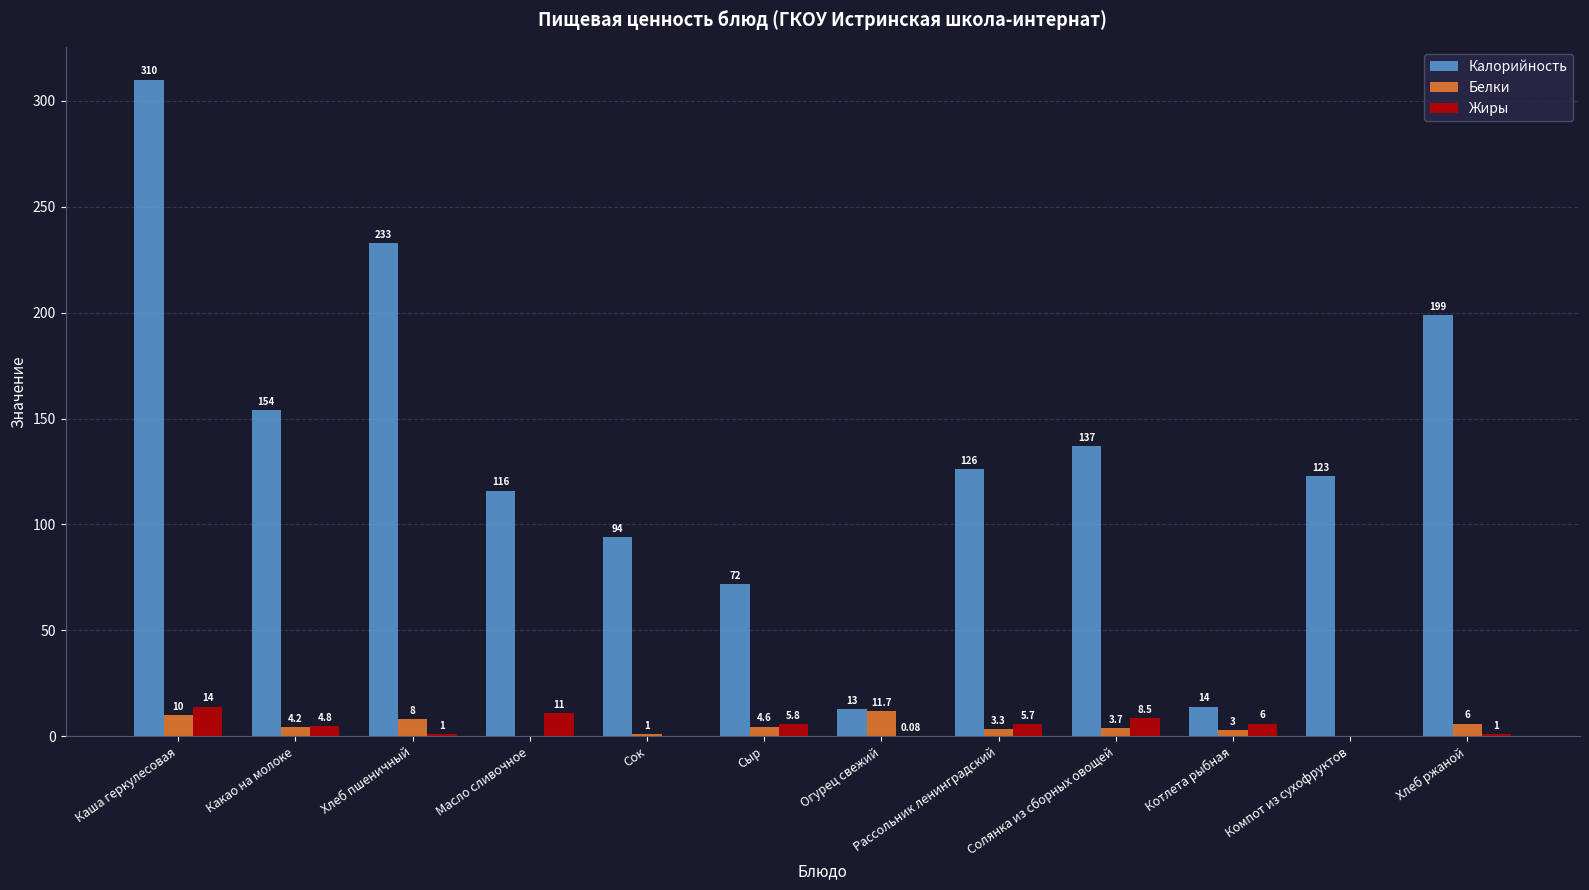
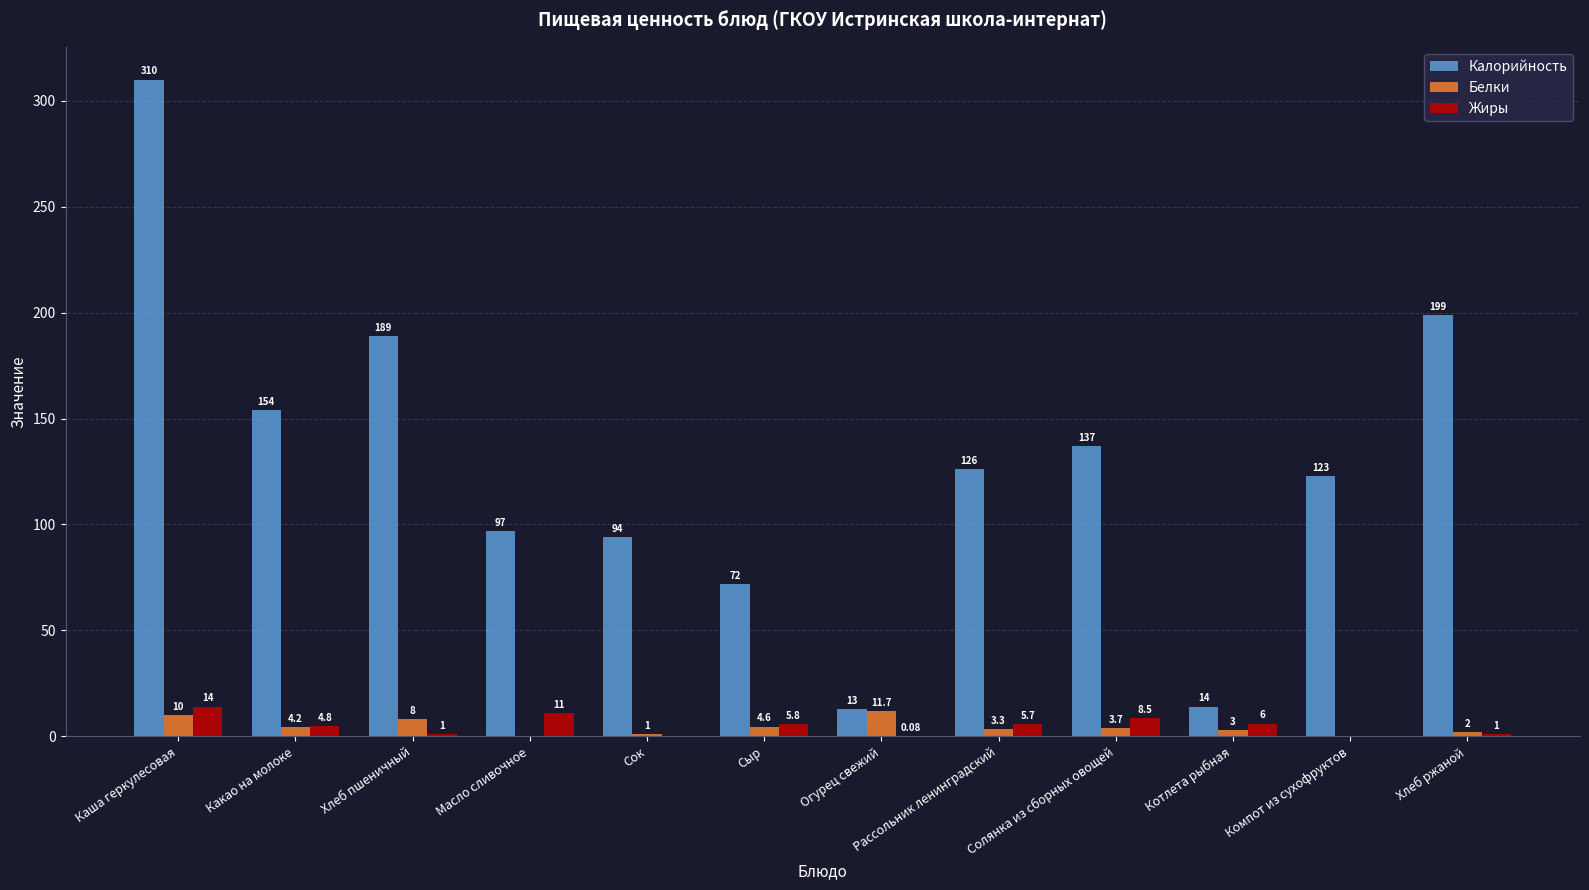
Калорийность, Хлеб пшеничный: 233 -> 189
Калорийность, Масло сливочное: 116 -> 97
Белки, Хлеб ржаной: 6 -> 2
